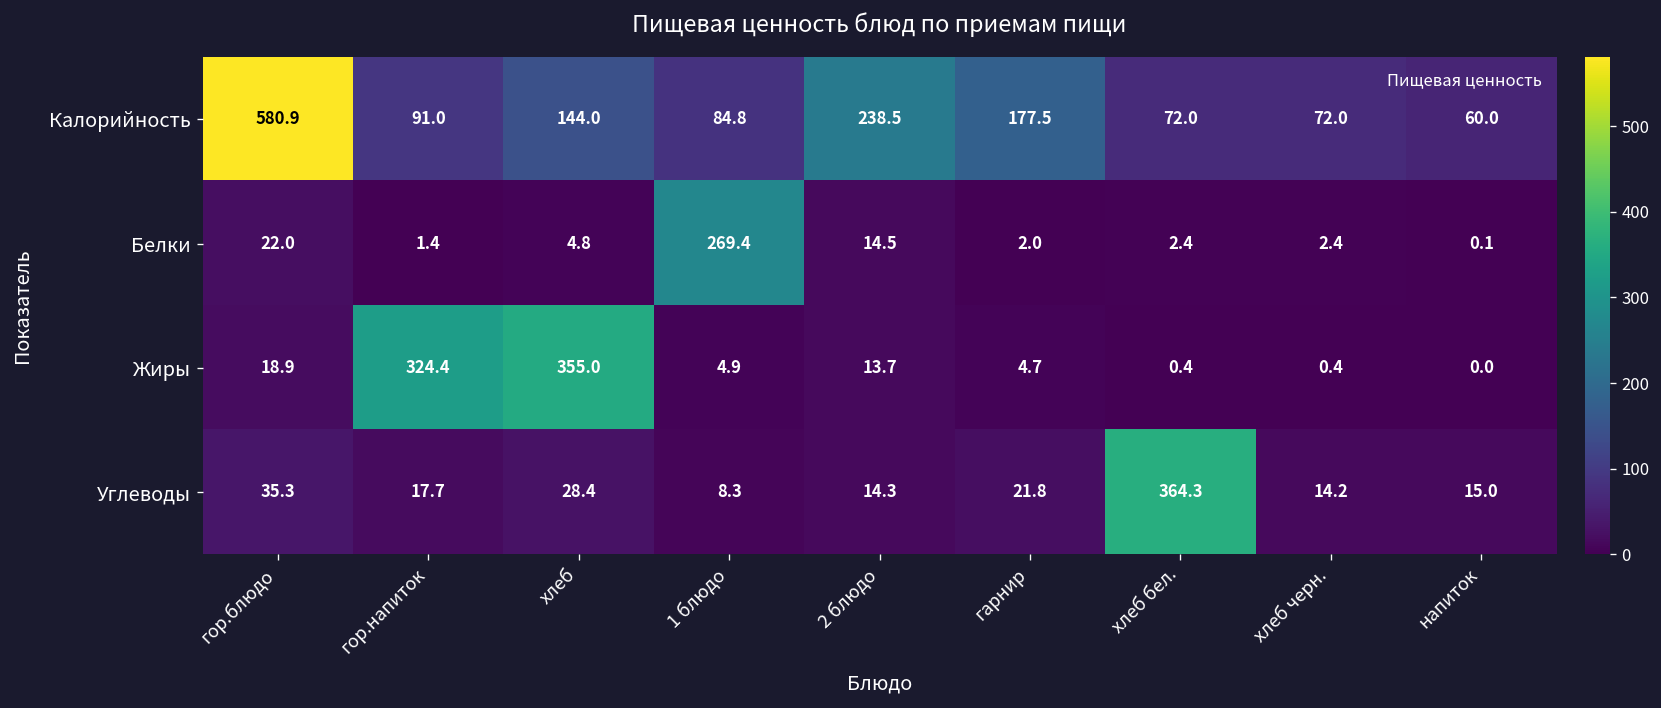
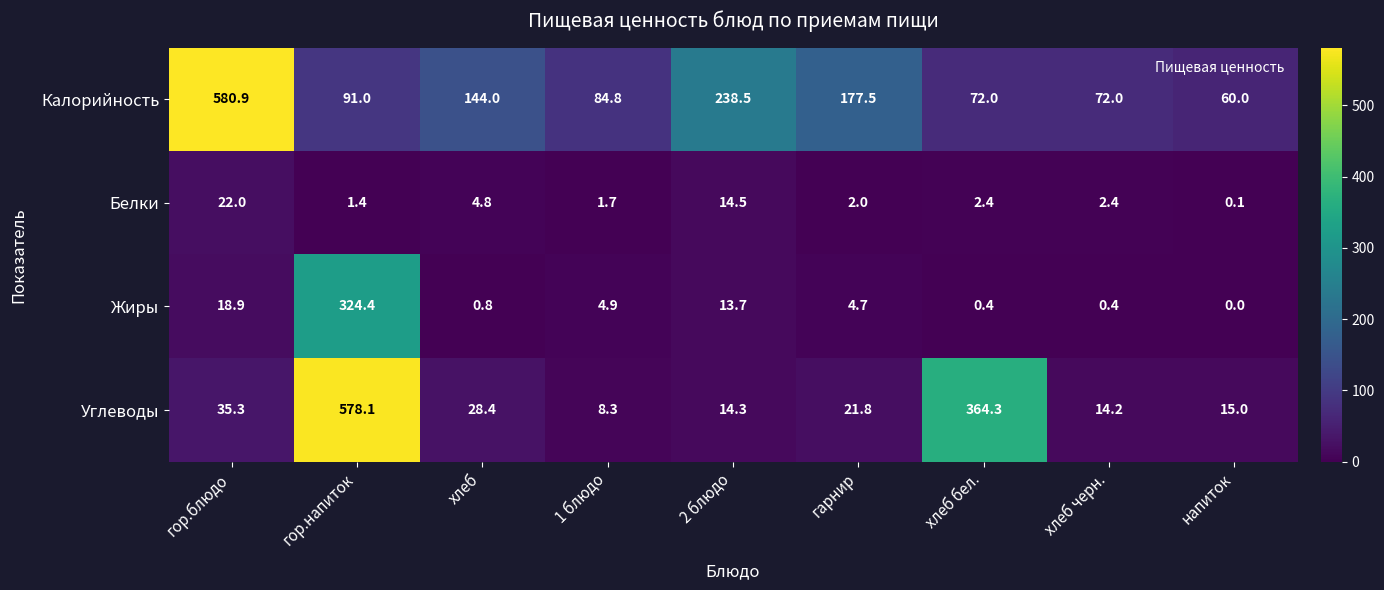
Белки, 1 блюдо: 269.4 -> 1.7
Жиры, хлеб: 355.0 -> 0.8
Углеводы, гор.напиток: 17.7 -> 578.1
